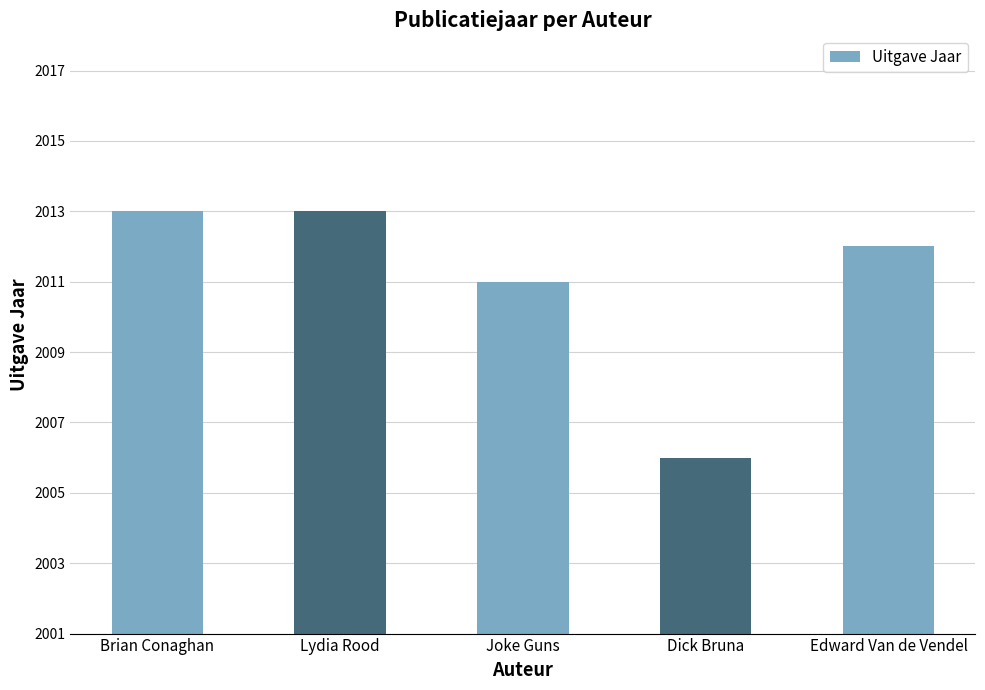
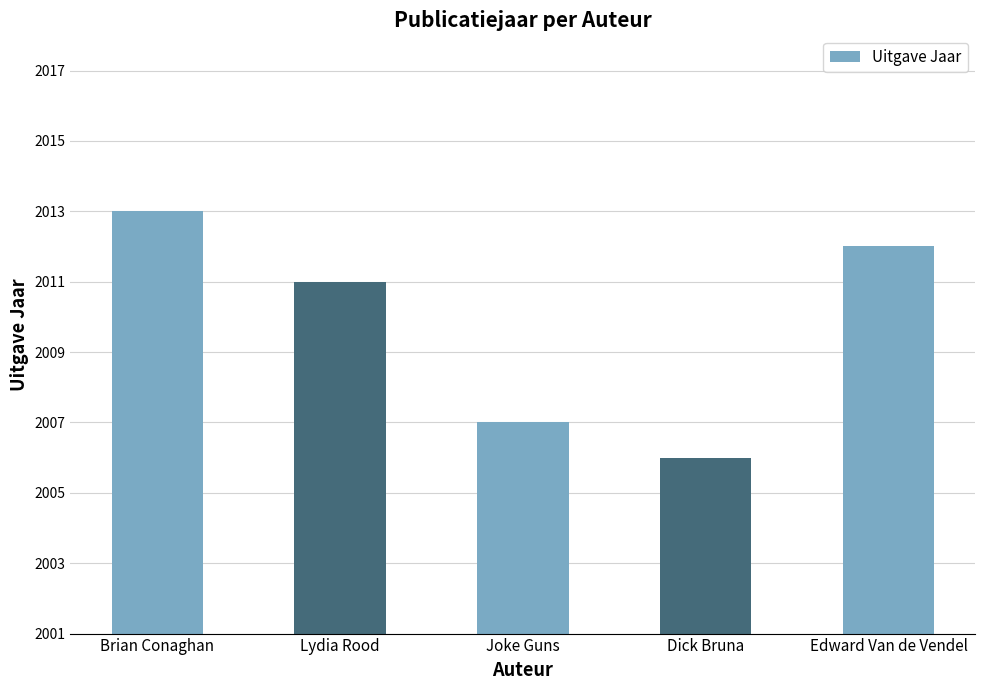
Lydia Rood: 2013 -> 2011
Joke Guns: 2011 -> 2007
